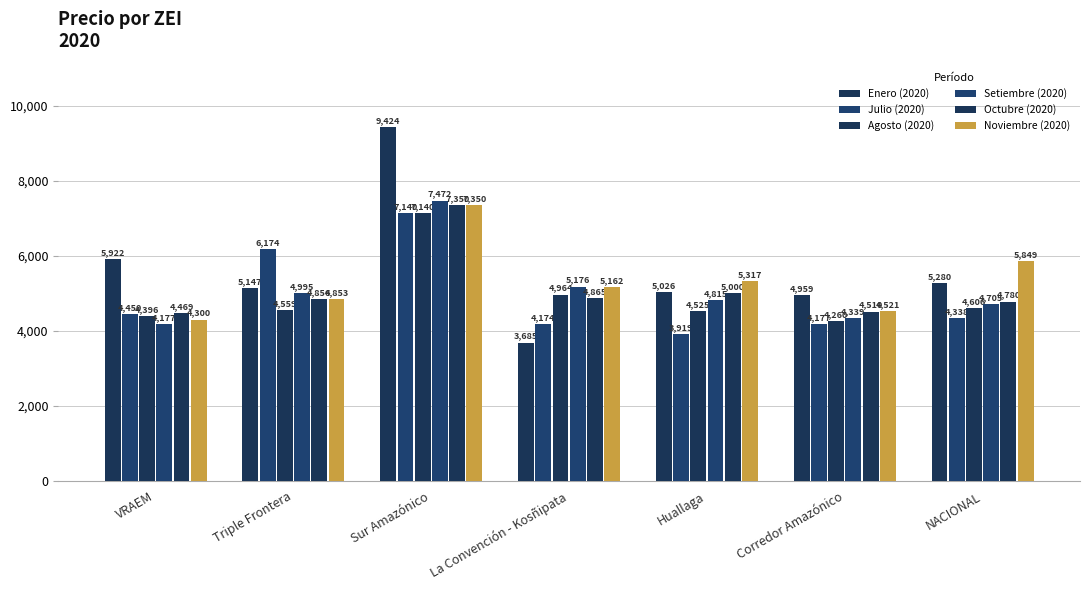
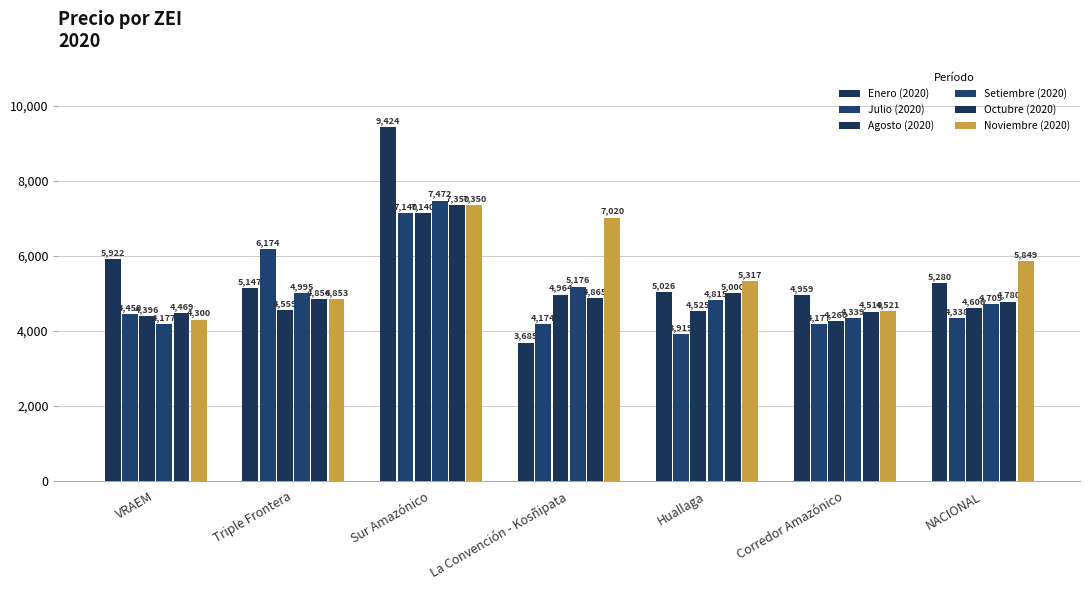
Noviembre (2020), La Convención - Kosñipata: 5,162 -> 7,020
